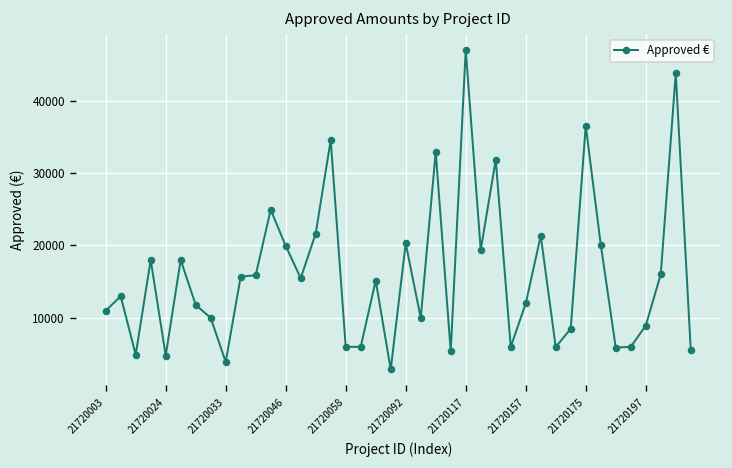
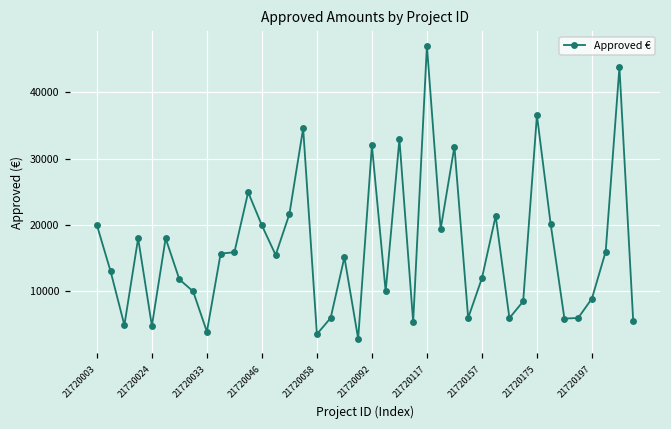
21720003: 11000 -> 20000
21720058: 6000 -> 4000
21720092: 20000 -> 32000
